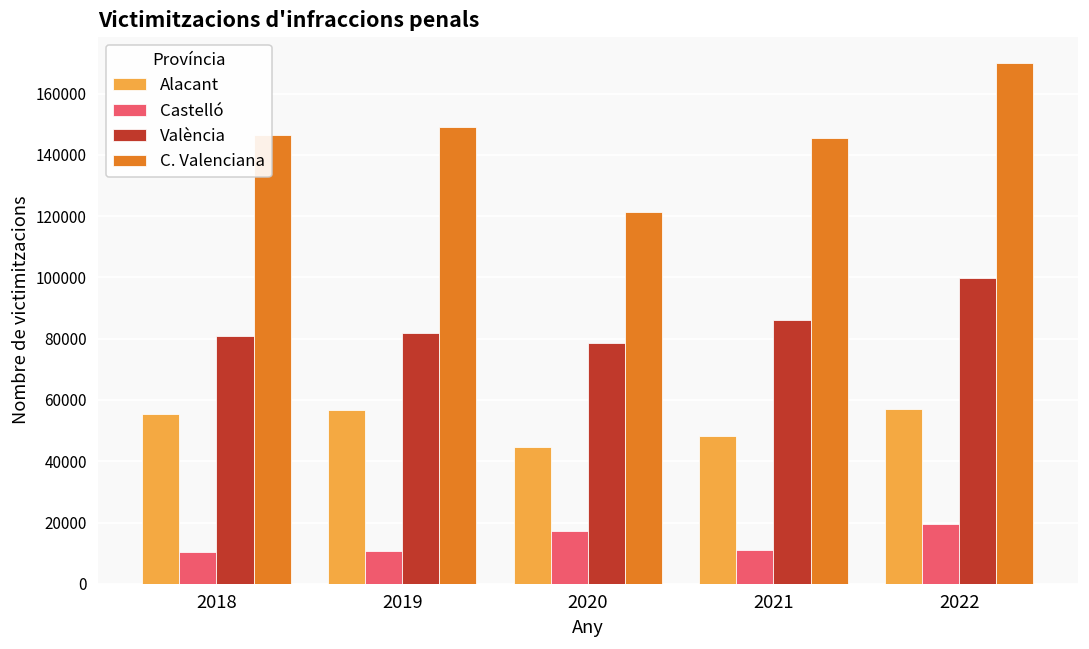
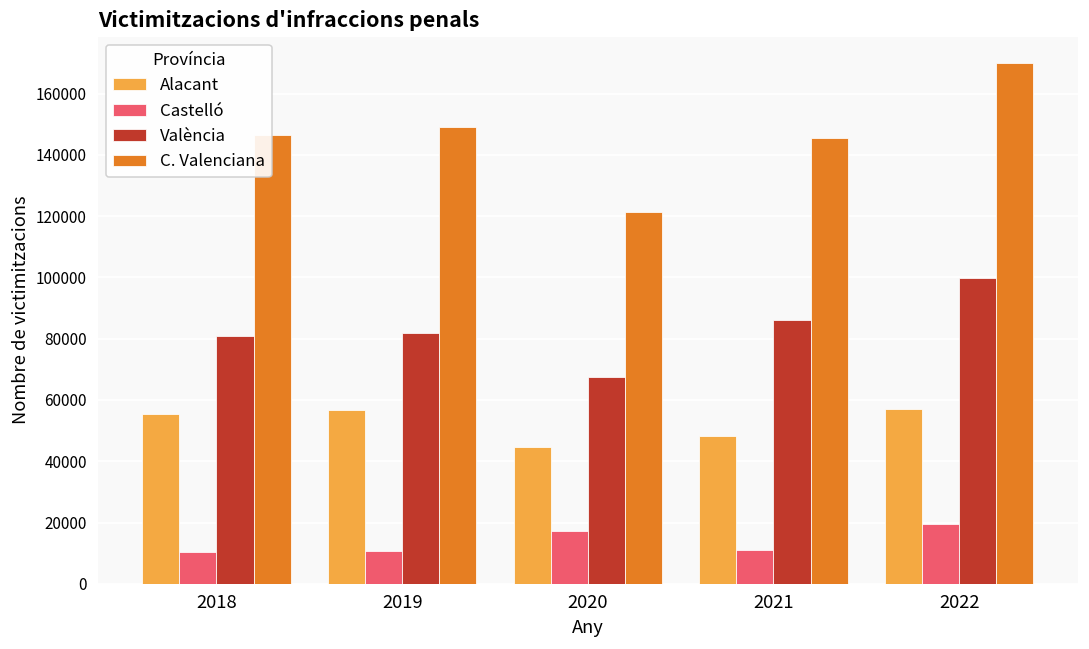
València, 2020: 79000 -> 68000
